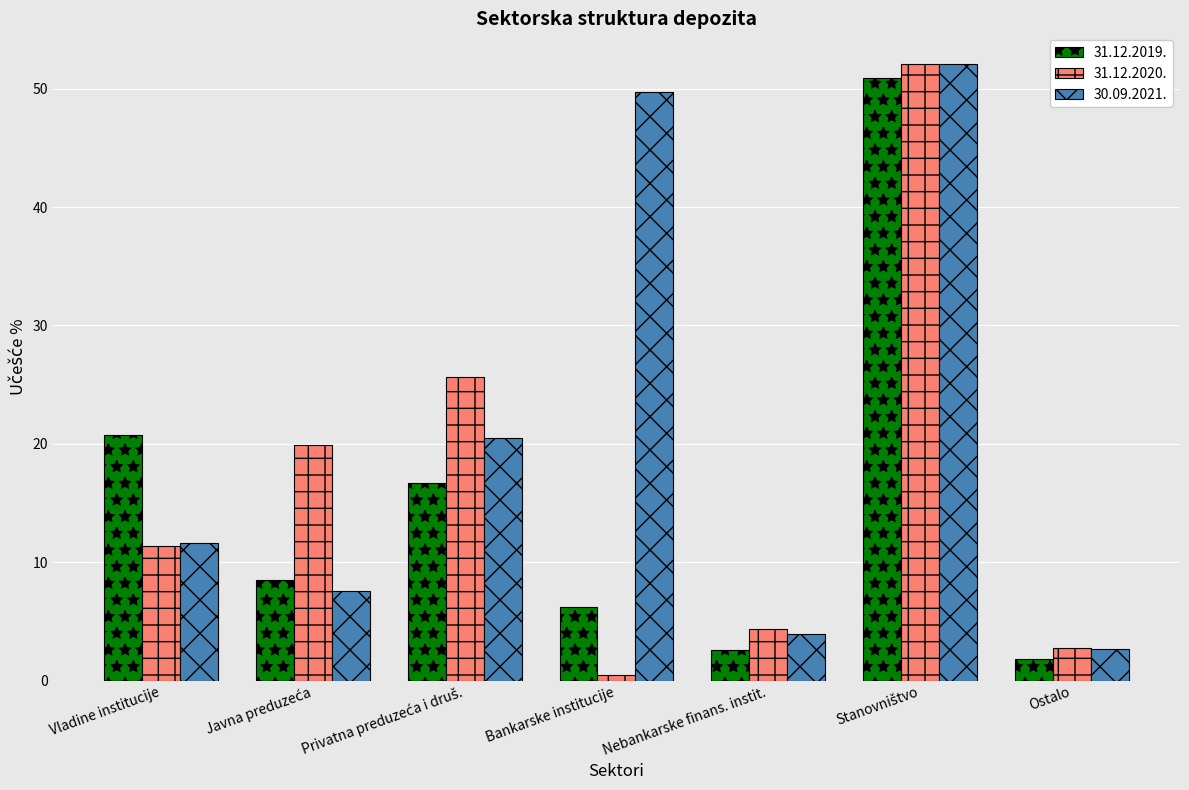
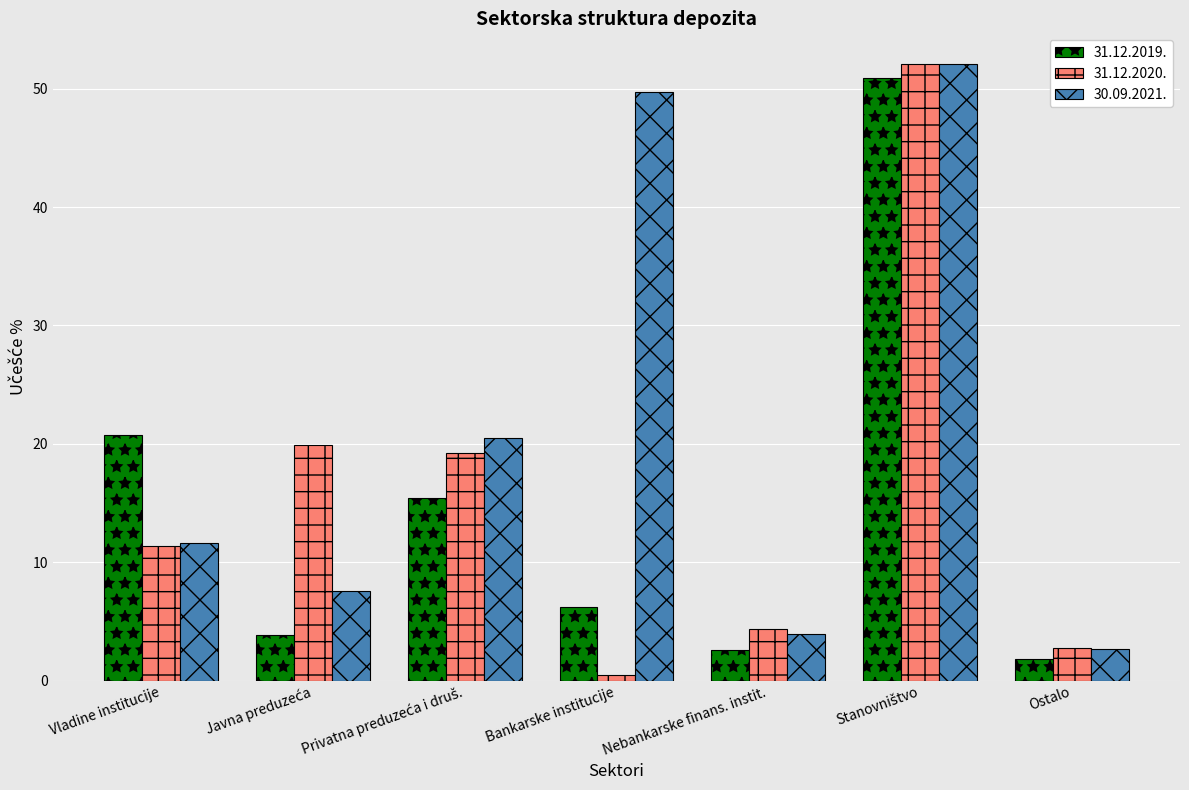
31.12.2019., Javna preduzeća: 8.5 -> 3.9
31.12.2019., Privatna preduzeća i druš.: 16.7 -> 15.4
31.12.2020., Privatna preduzeća i druš.: 25.7 -> 19.2
